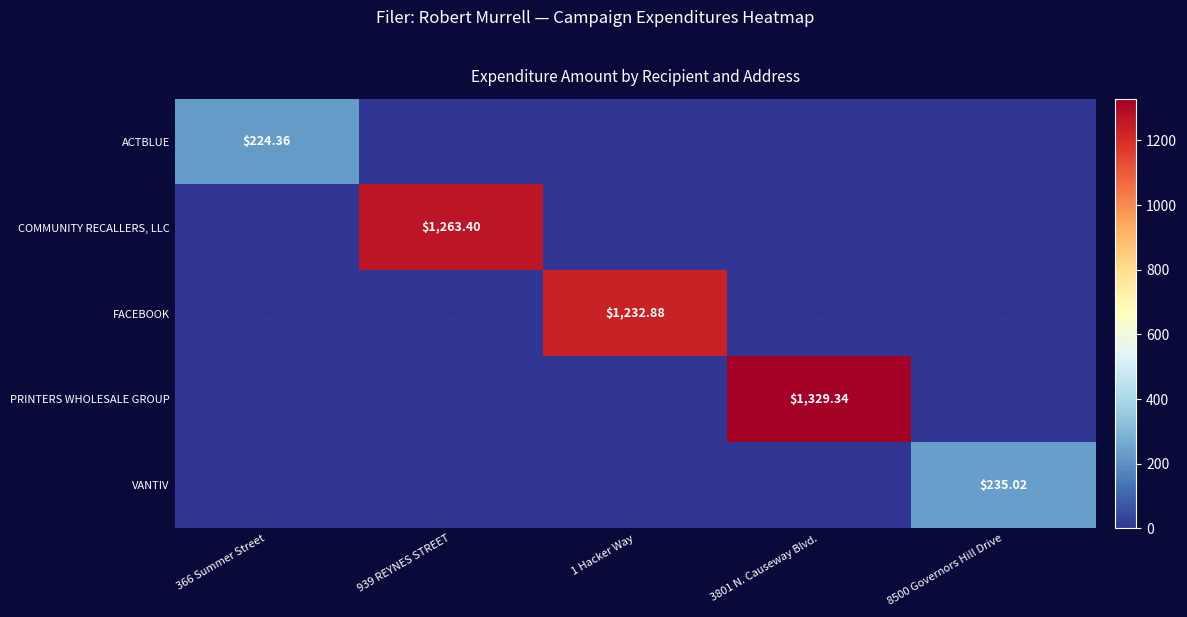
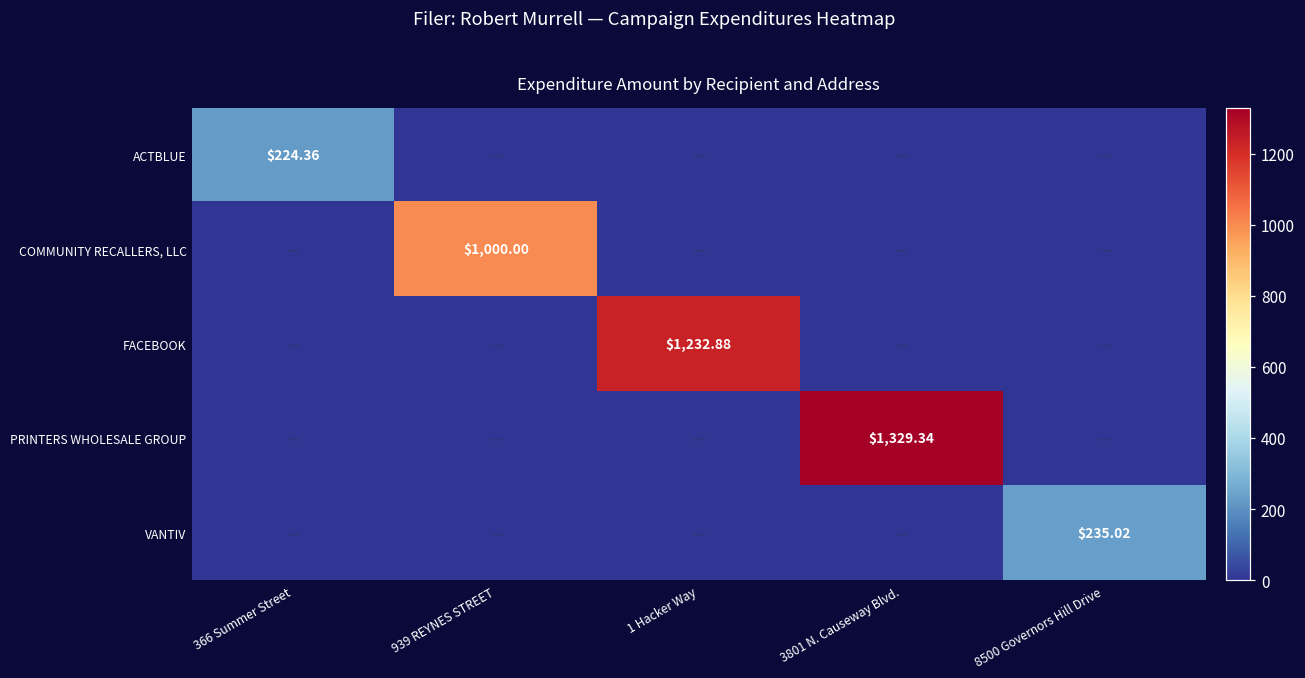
COMMUNITY RECALLERS, LLC, 939 REYNES STREET: $1,263.40 -> $1,000.00
